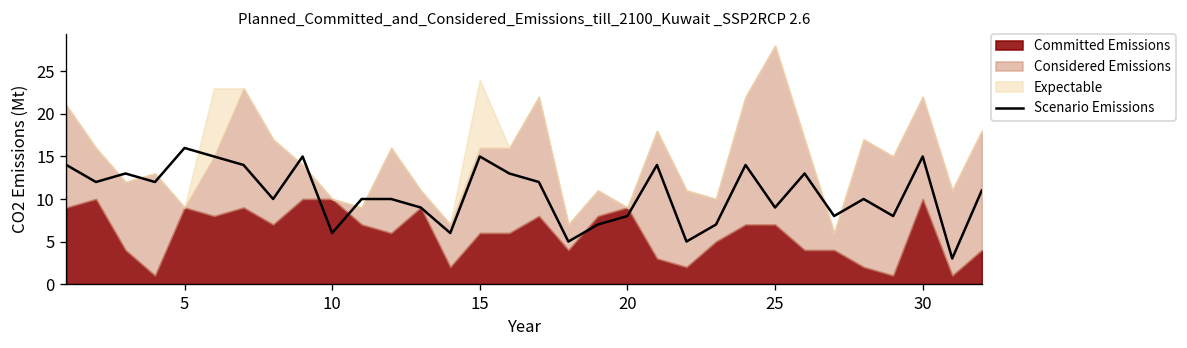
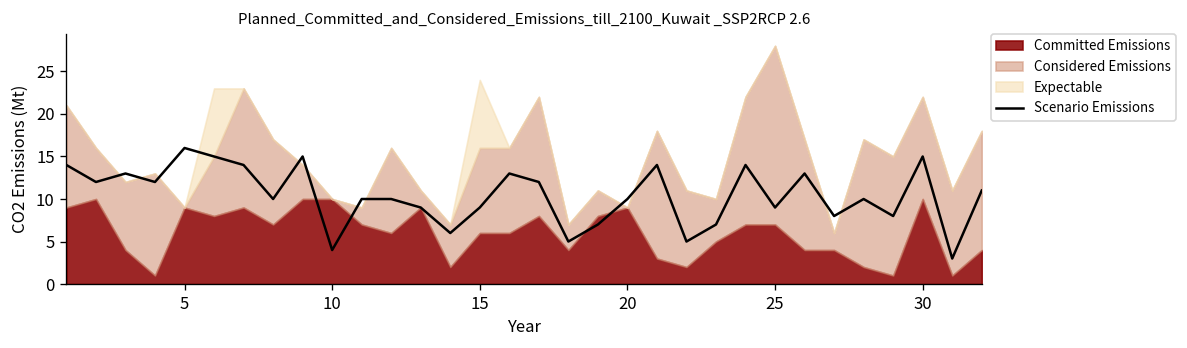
Scenario Emissions, 10: 6 -> 4
Scenario Emissions, 15: 15 -> 9
Scenario Emissions, 20: 8 -> 10
